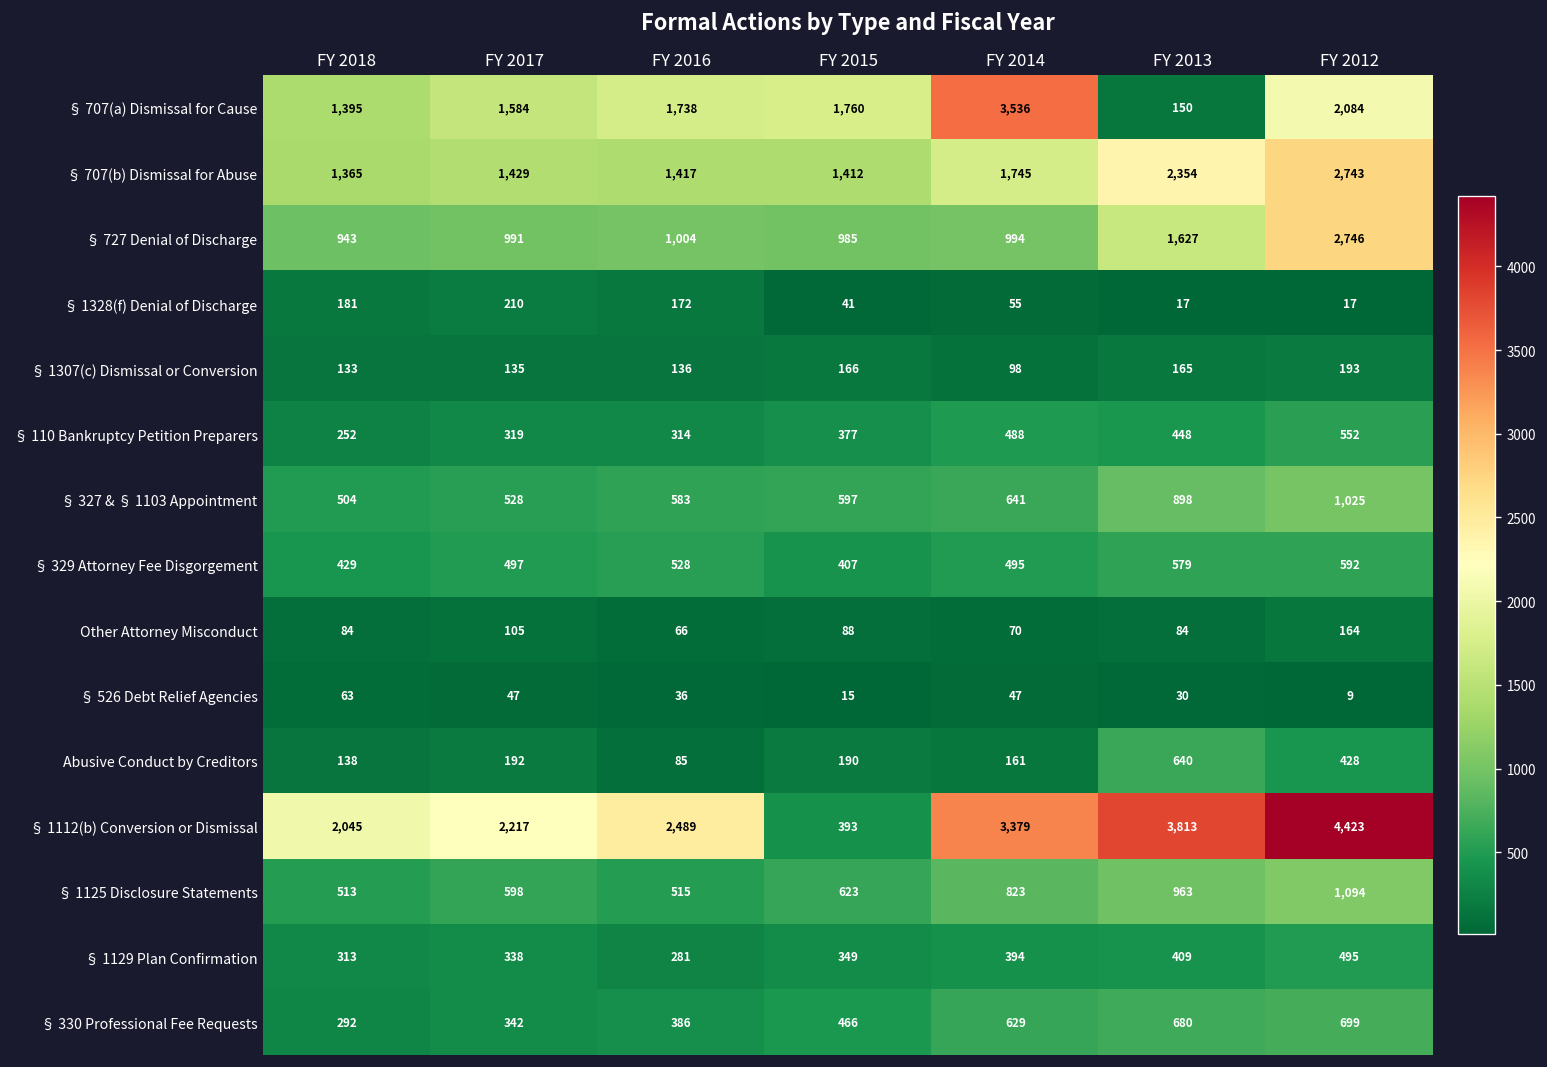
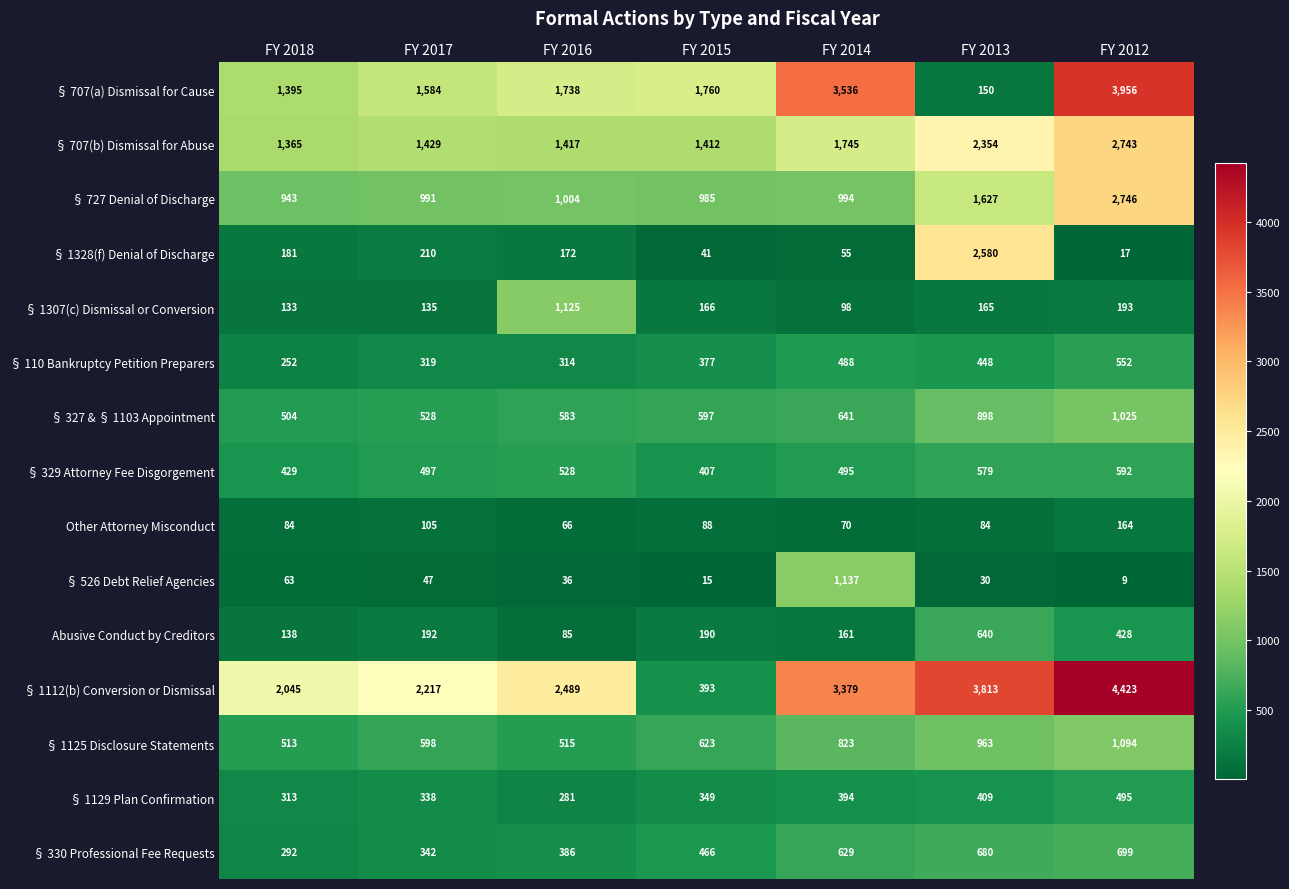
§ 707(a) Dismissal for Cause, FY 2012: 2,084 -> 3,956
§ 1328(f) Denial of Discharge, FY 2013: 17 -> 2,580
§ 1307(c) Dismissal or Conversion, FY 2016: 136 -> 1,125
§ 526 Debt Relief Agencies, FY 2014: 47 -> 1,137
